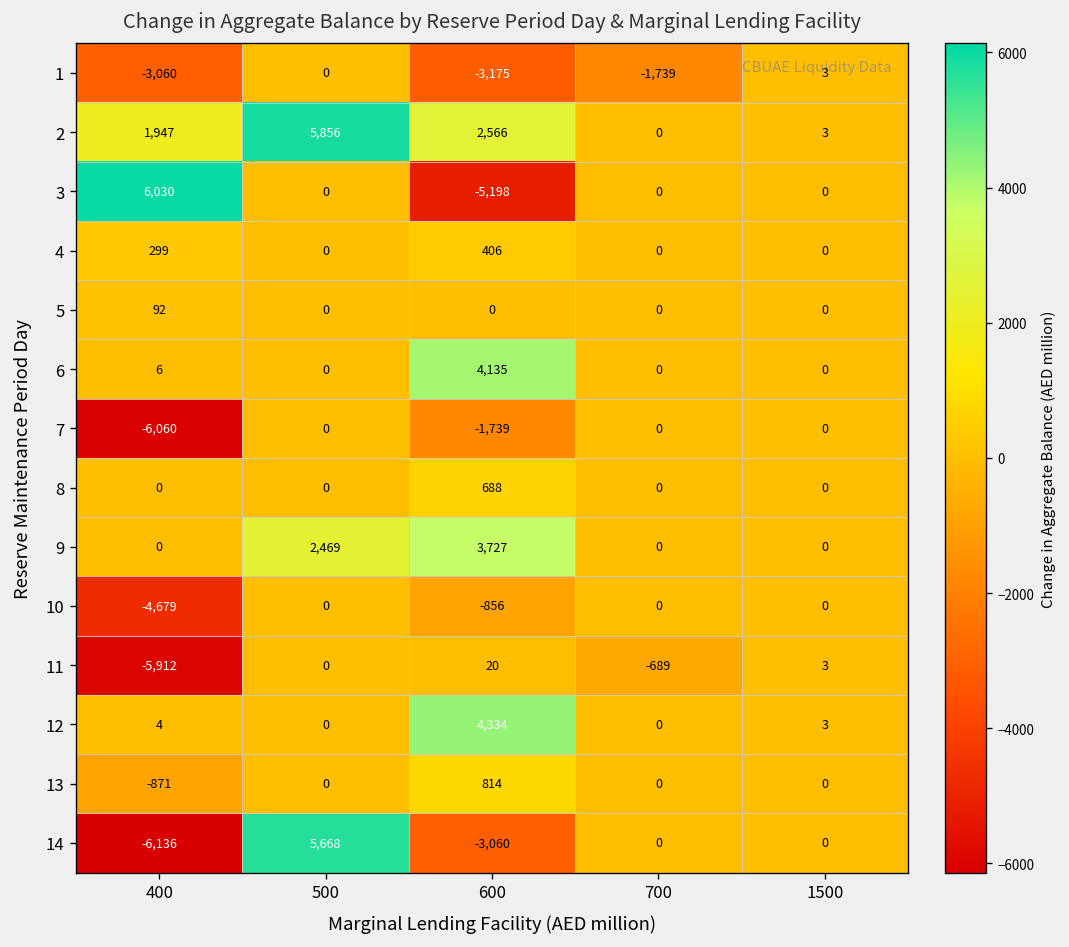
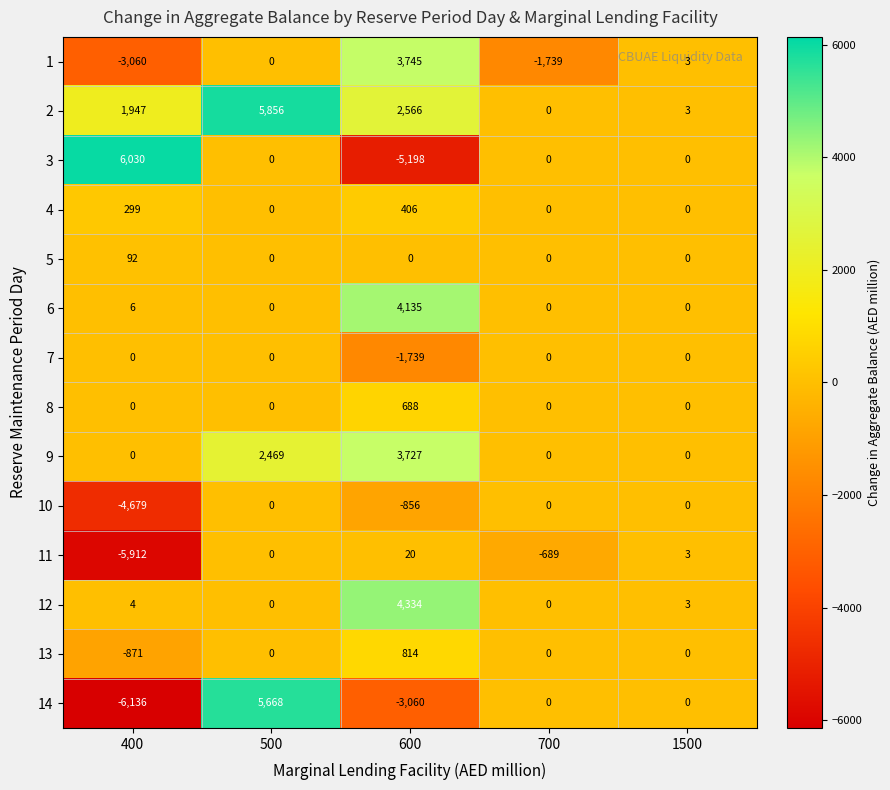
1, 600: -3,175 -> 3,745
7, 400: -6,060 -> 0
